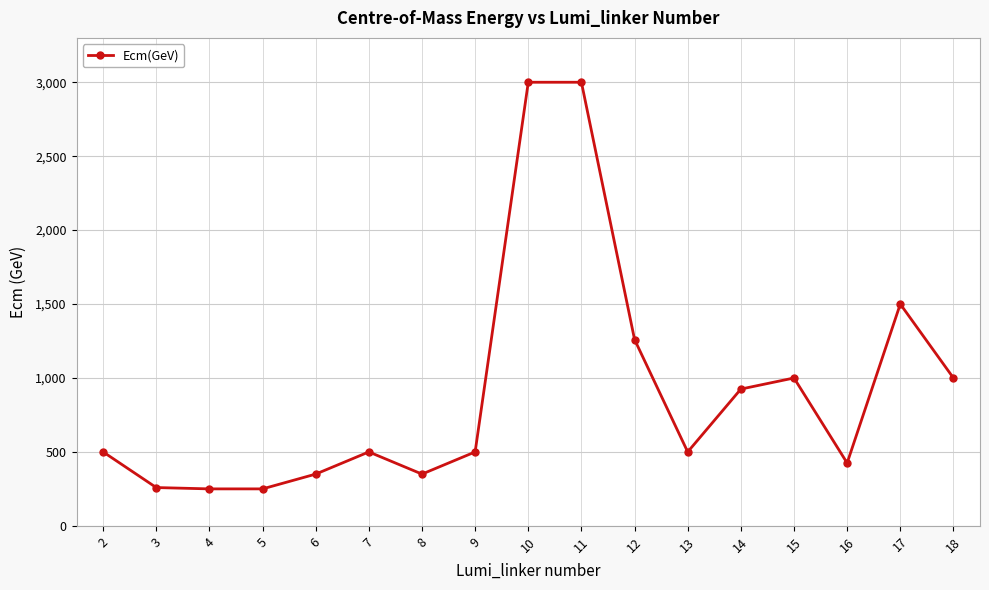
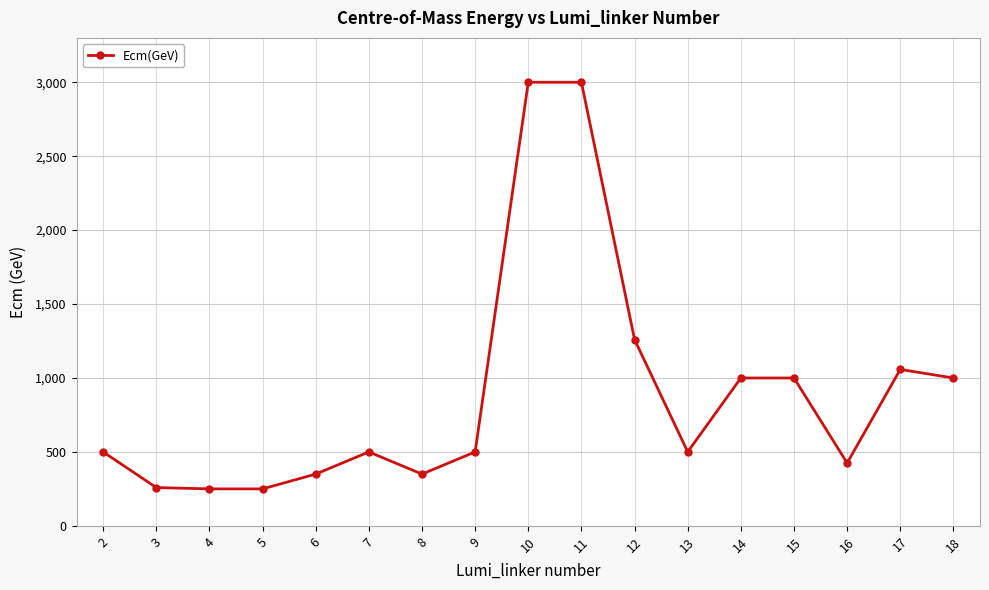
14: 930 -> 1,000
17: 1,500 -> 1,060
